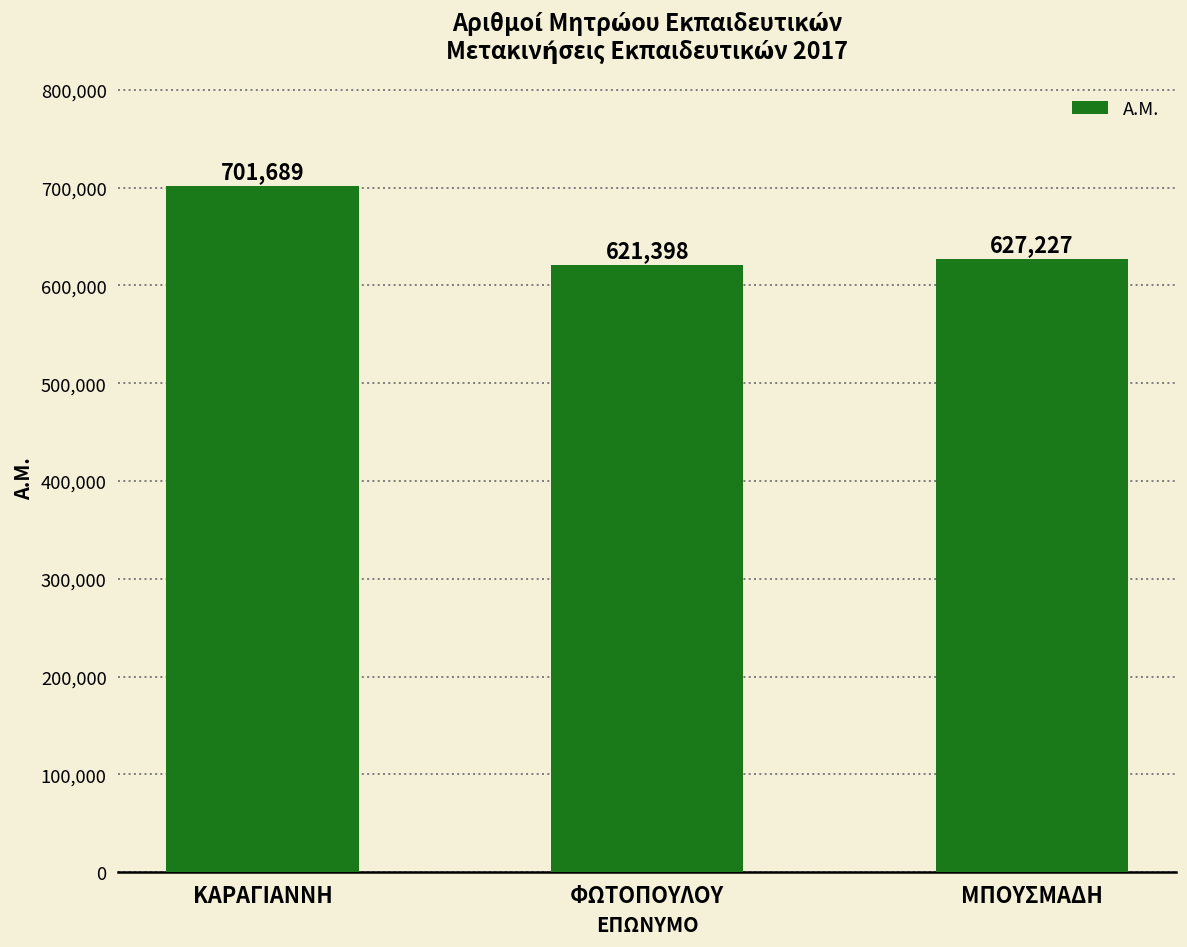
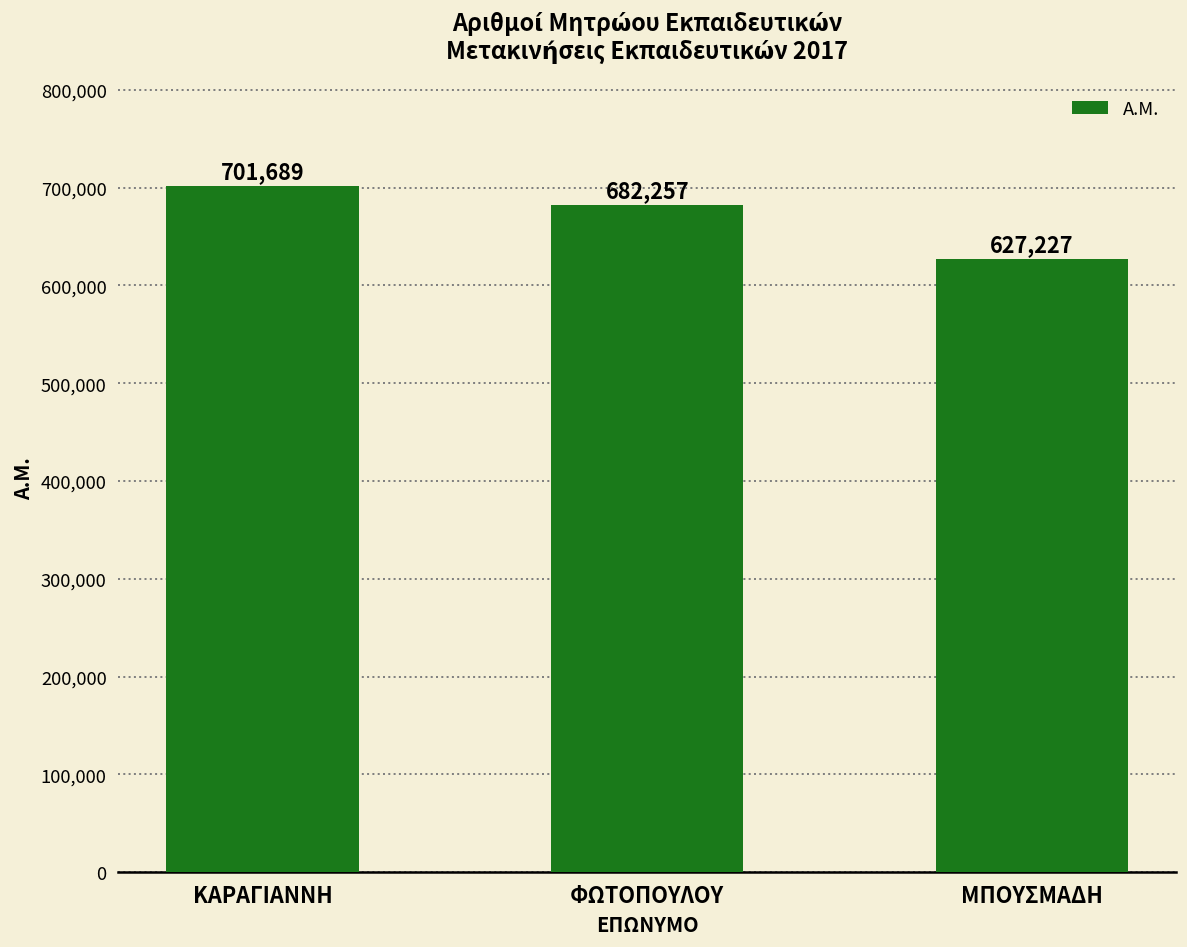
ΦΩΤΟΠΟΥΛΟΥ: 621,398 -> 682,257
